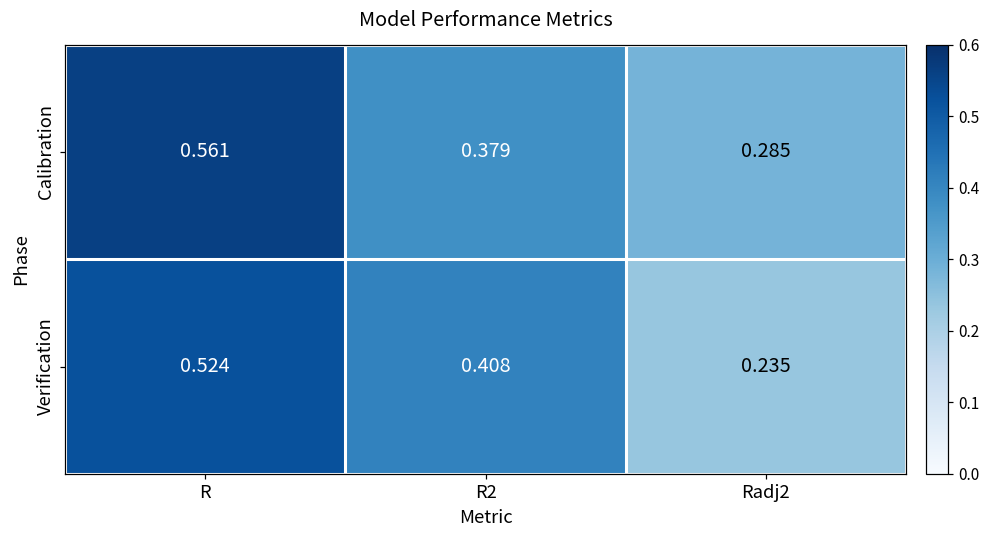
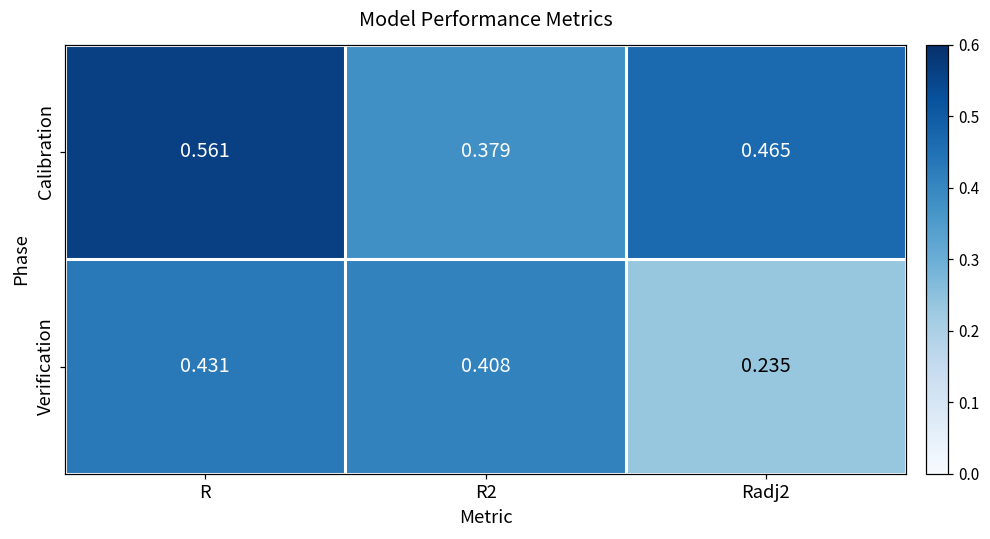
Calibration, Radj2: 0.285 -> 0.465
Verification, R: 0.524 -> 0.431
